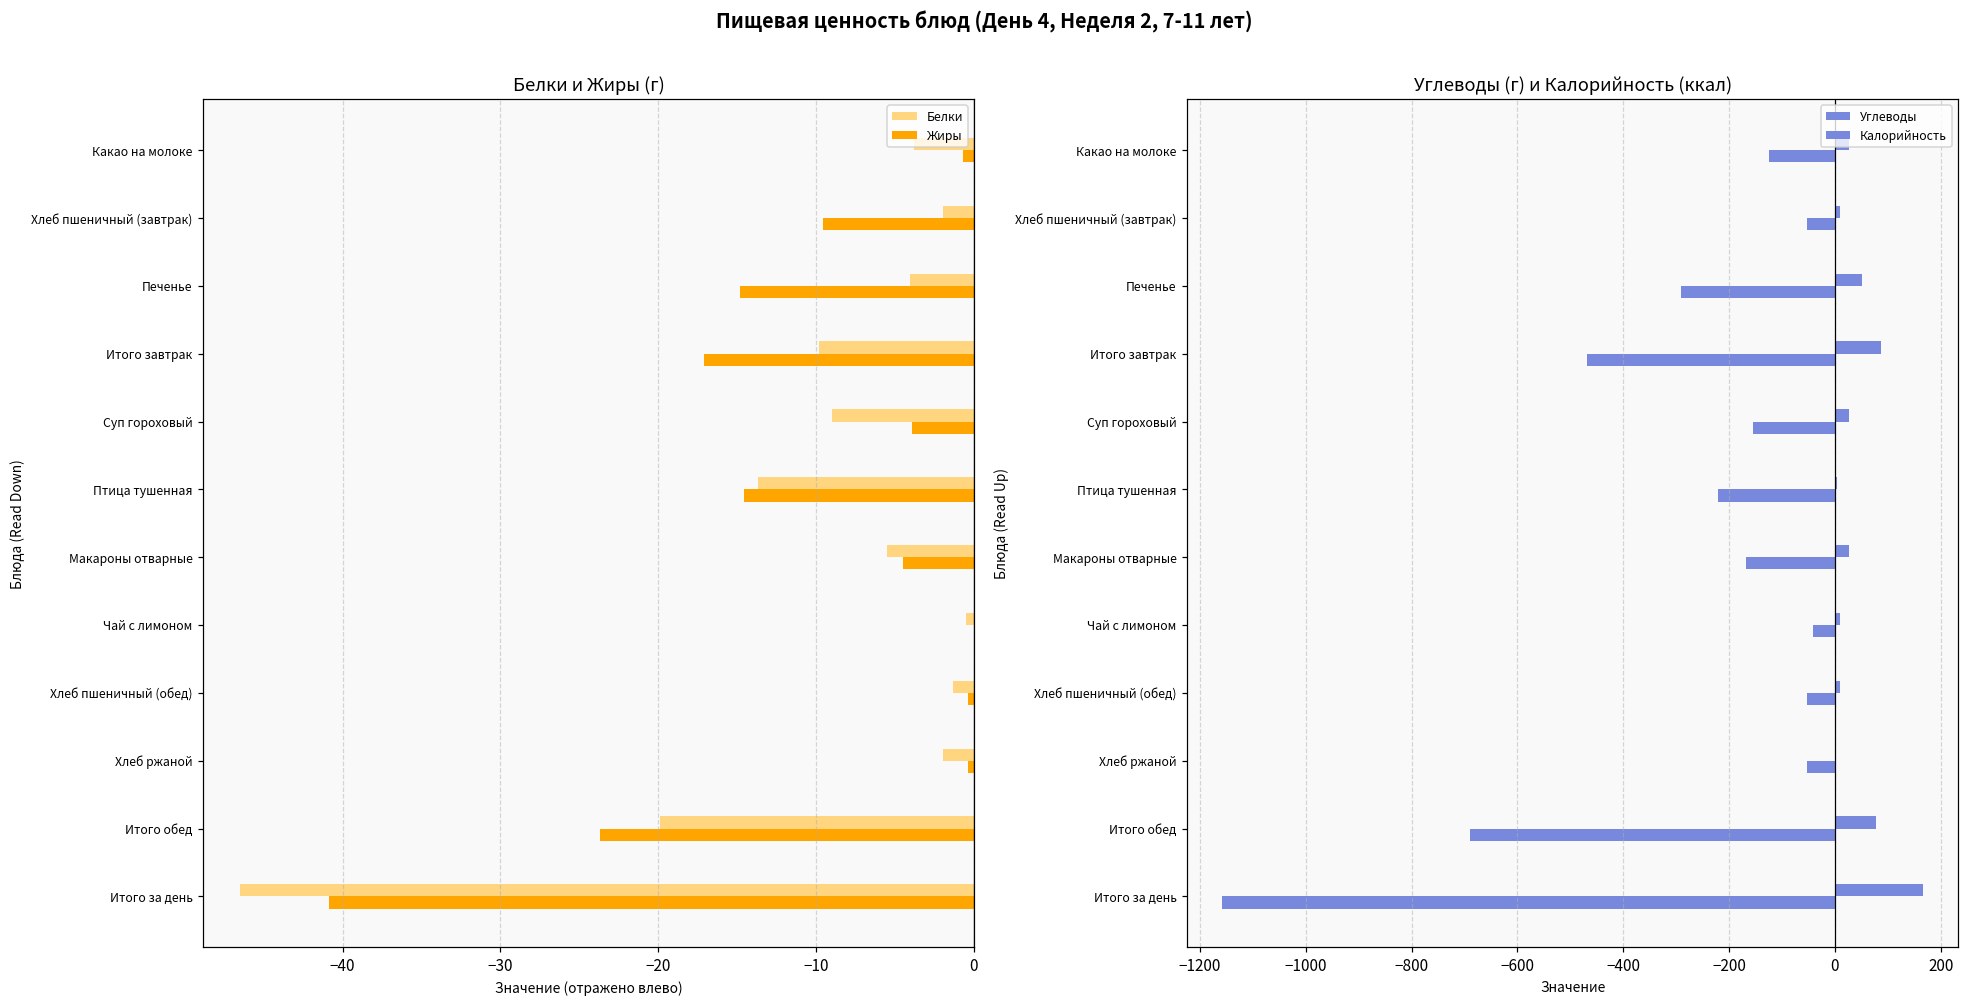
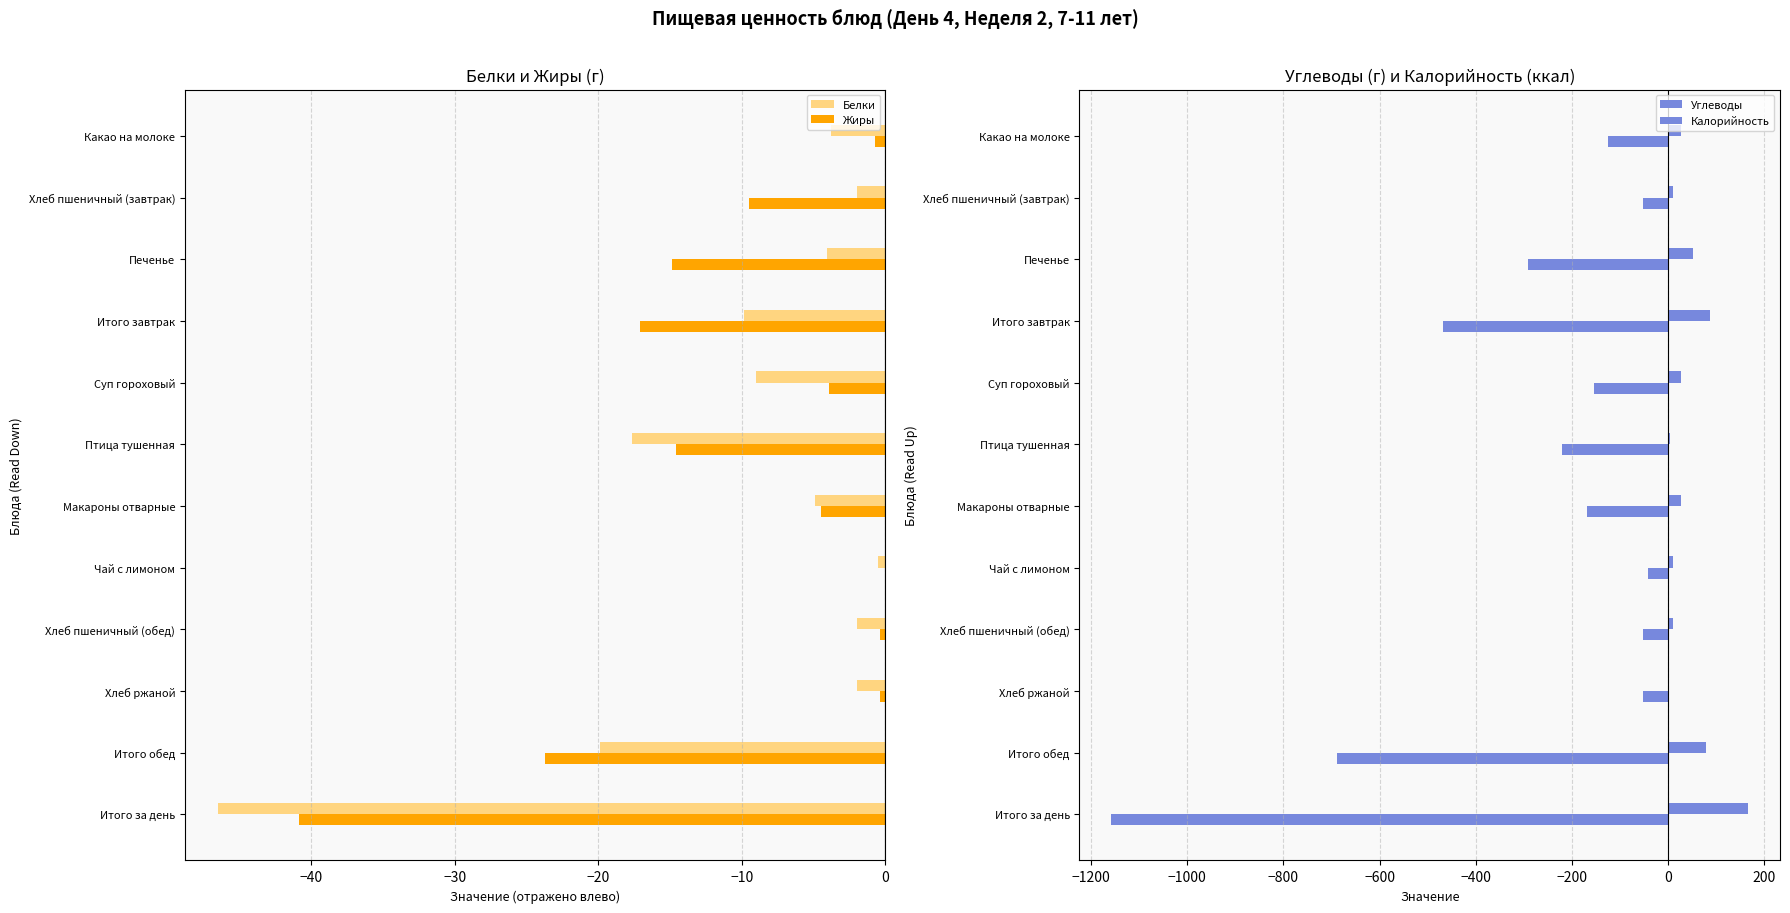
Белки и Жиры (г), Белки, Птица тушенная: -13.7 -> -17.7
Белки и Жиры (г), Белки, Макароны отварные: -5.5 -> -4.9
Белки и Жиры (г), Белки, Хлеб пшеничный (обед): -1.3 -> -2.0
